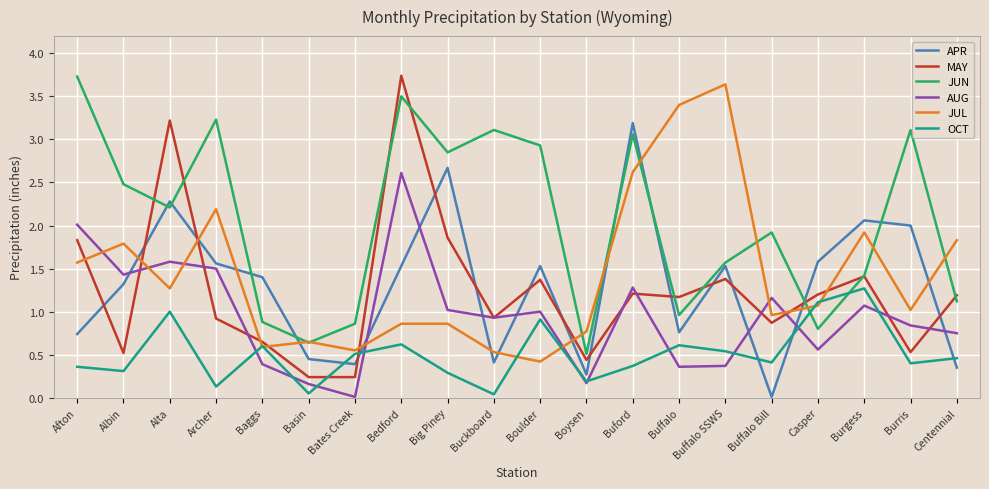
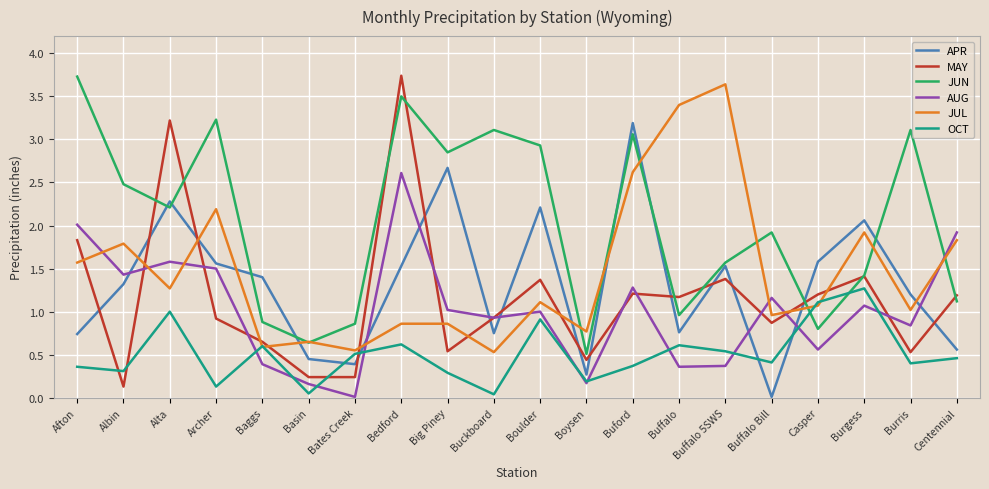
MAY, Albin: 0.5 -> 0.1
MAY, Big Piney: 1.9 -> 0.5
APR, Buckboard: 0.4 -> 0.8
APR, Boulder: 1.5 -> 2.2
JUL, Boulder: 0.4 -> 1.1
APR, Burris: 2.0 -> 1.2
APR, Centennial: 0.4 -> 0.6
AUG, Centennial: 0.8 -> 1.9
